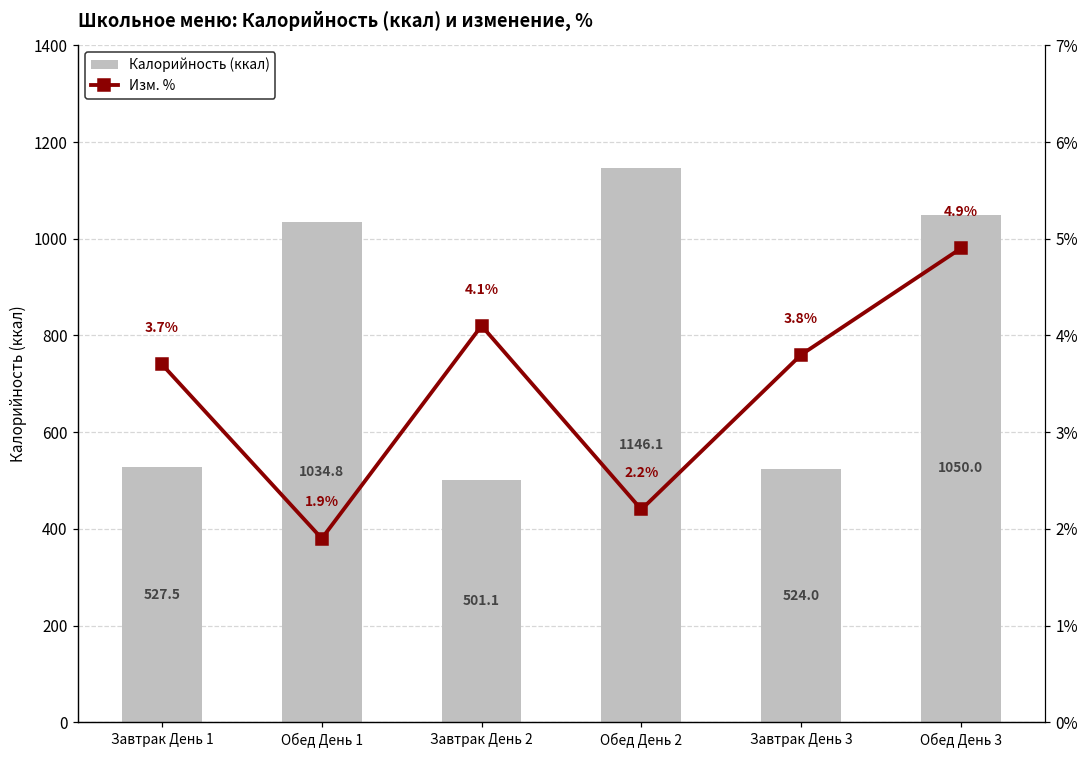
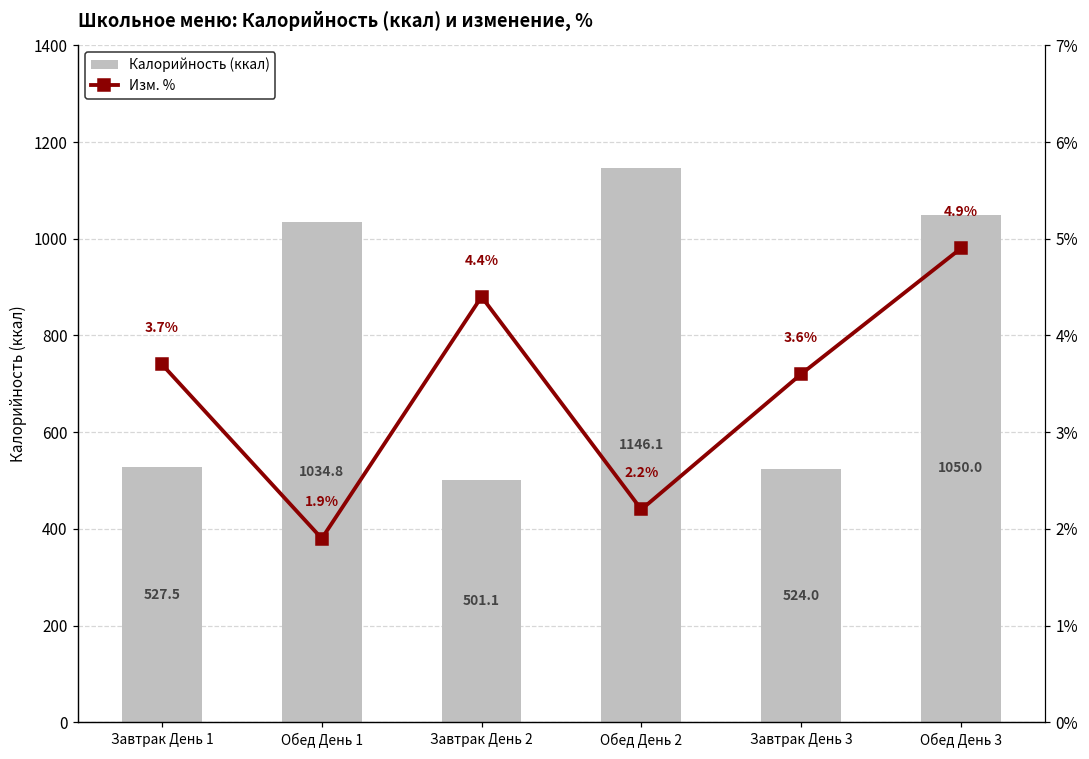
Изм. %, Завтрак День 2: 4.1% -> 4.4%
Изм. %, Завтрак День 3: 3.8% -> 3.6%
